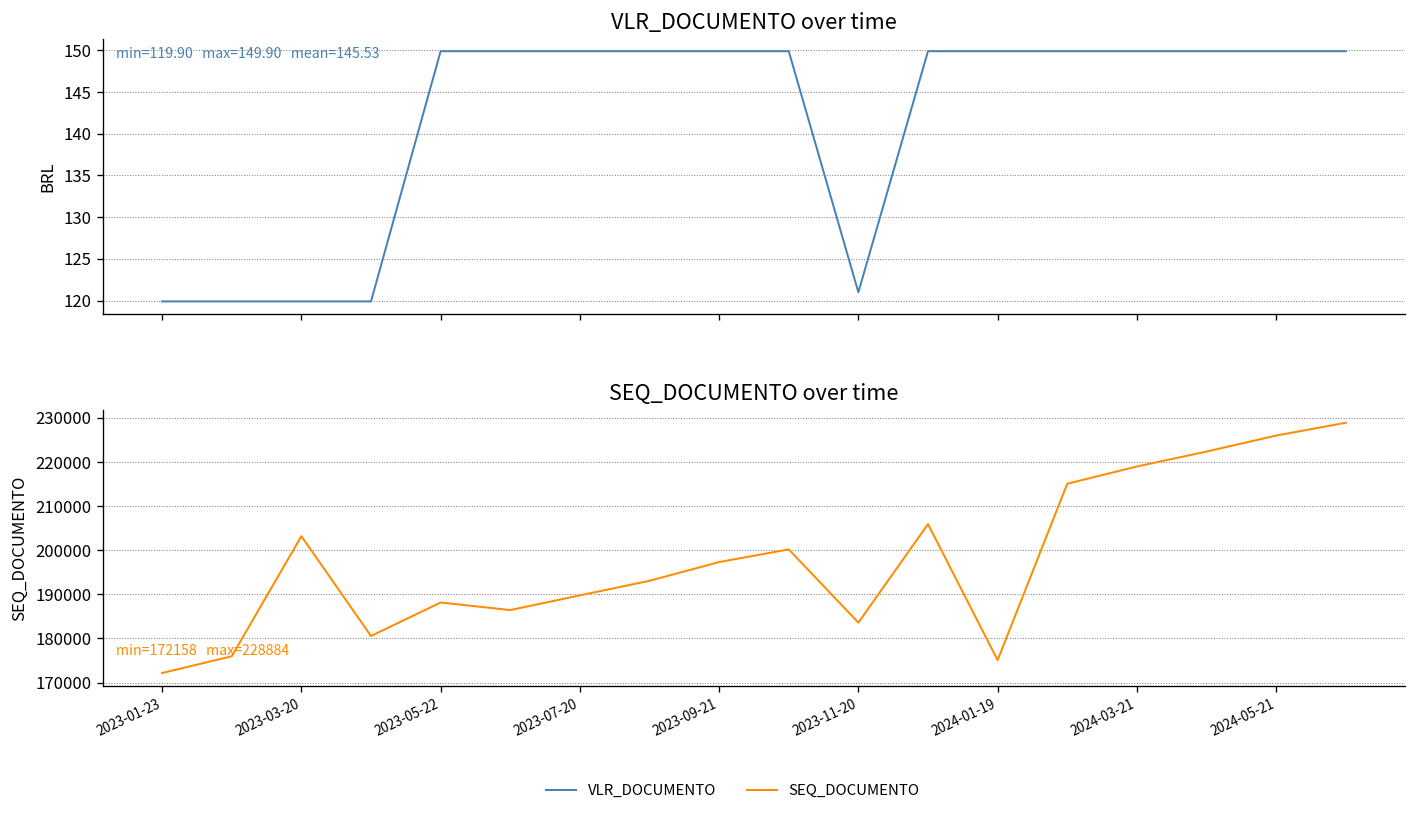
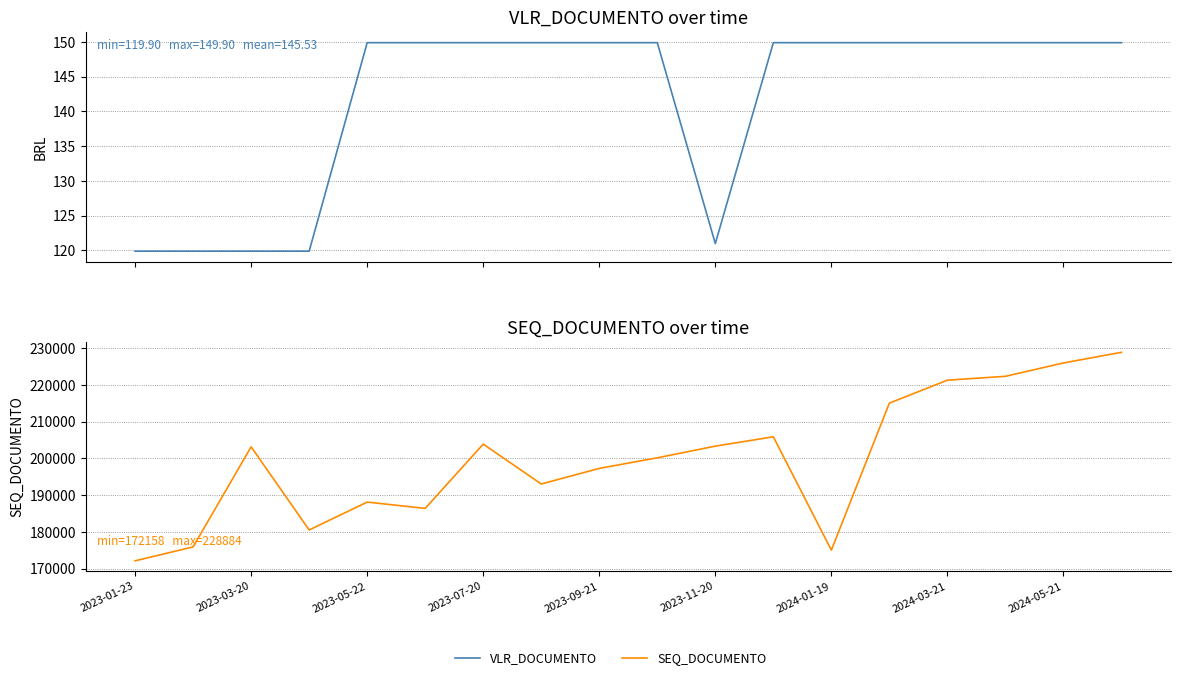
SEQ_DOCUMENTO over time, 2023-07-20: 190000 -> 204000
SEQ_DOCUMENTO over time, 2023-11-20: 184000 -> 203000
SEQ_DOCUMENTO over time, 2024-03-21: 219000 -> 221000
